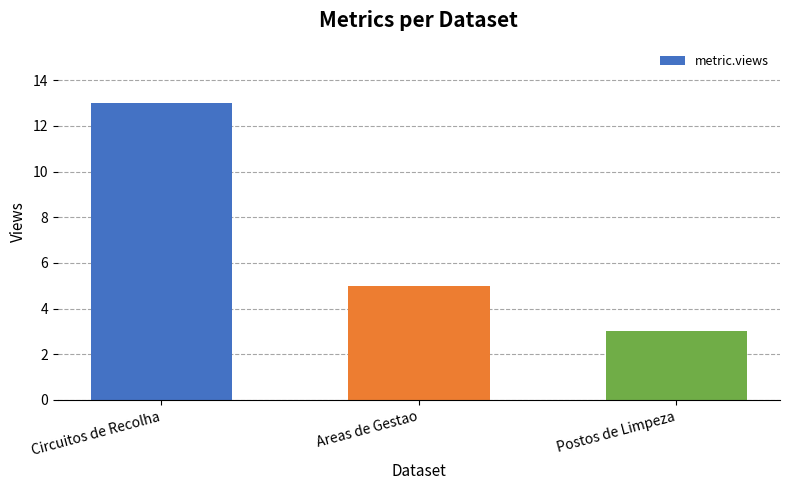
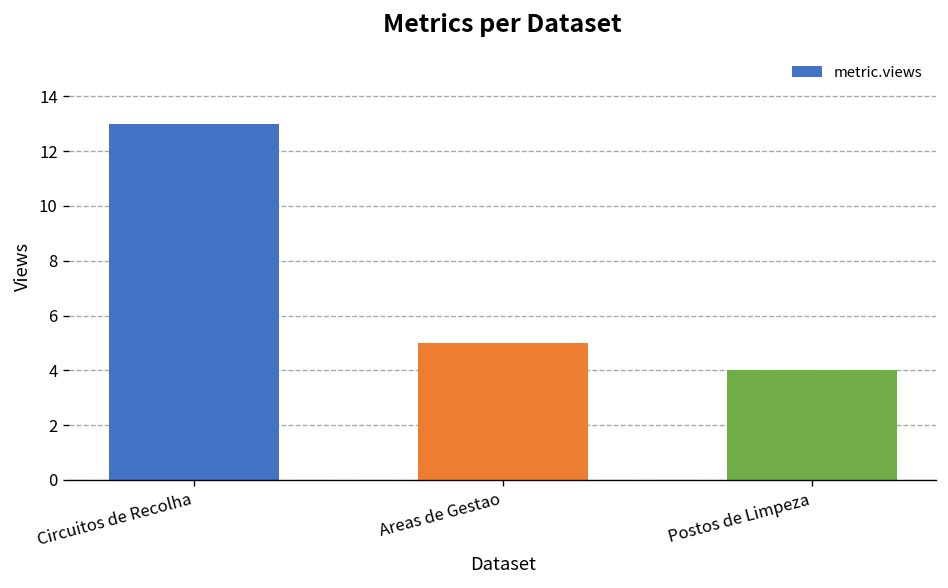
Postos de Limpeza: 3 -> 4
